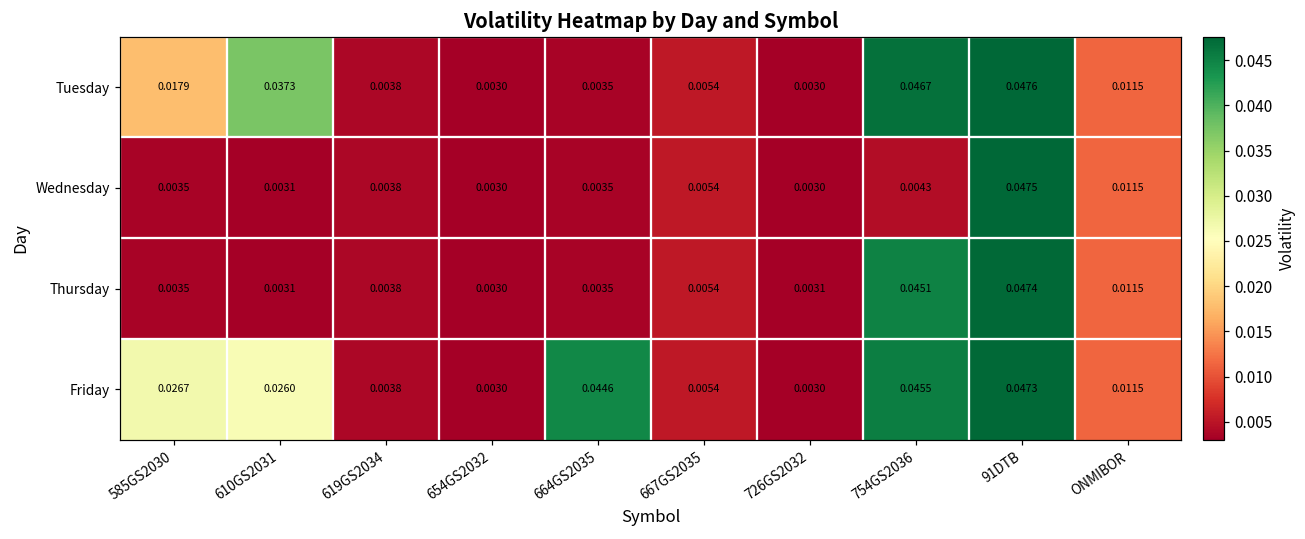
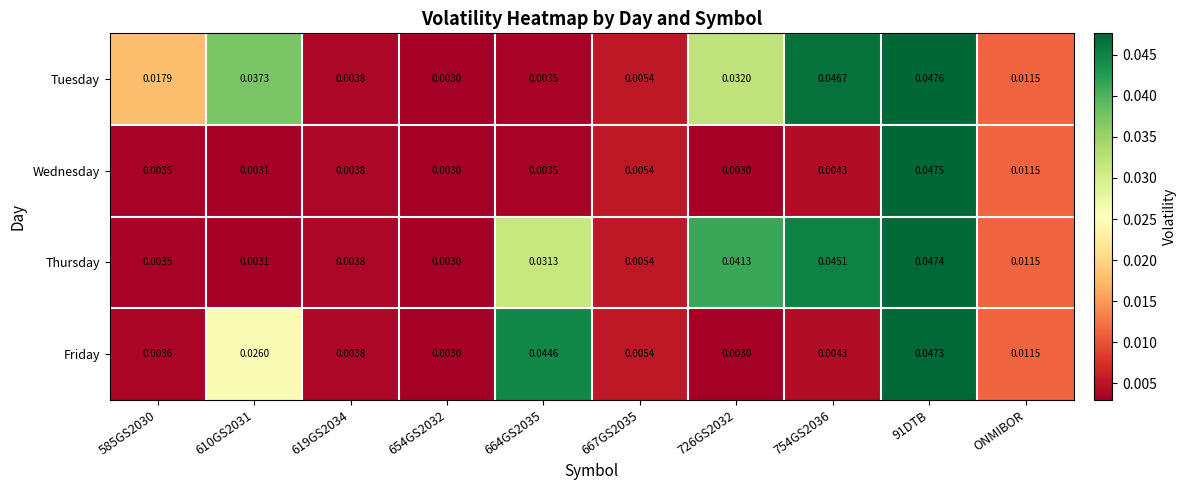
Tuesday, 726GS2032: 0.0030 -> 0.0320
Thursday, 664GS2035: 0.0035 -> 0.0313
Thursday, 726GS2032: 0.0031 -> 0.0413
Friday, 585GS2030: 0.0267 -> 0.0036
Friday, 754GS2036: 0.0455 -> 0.0043
